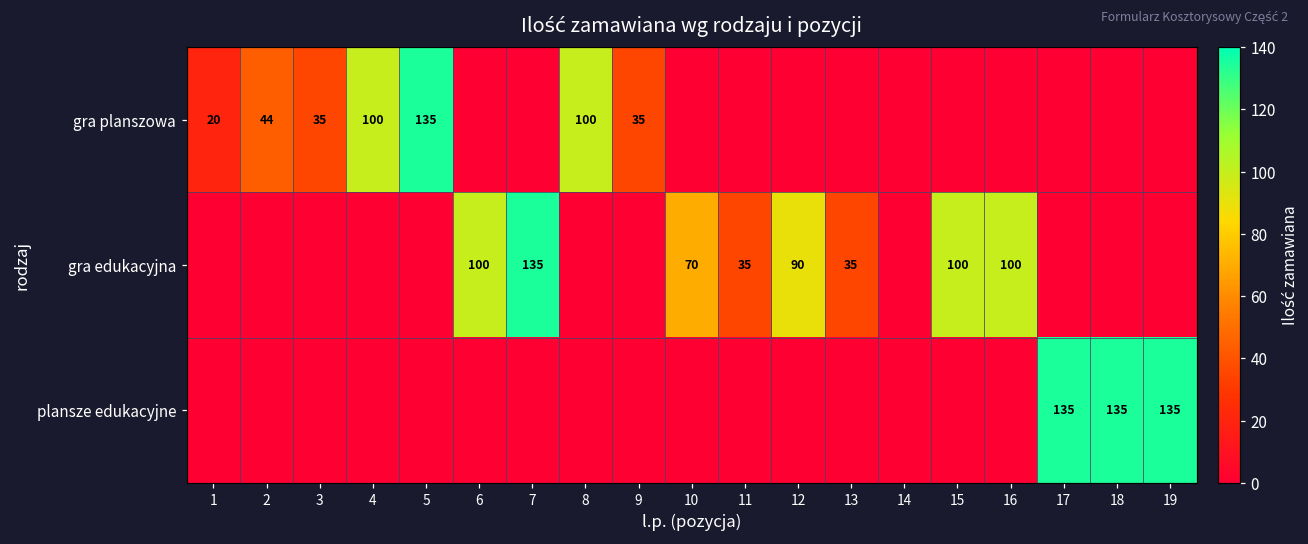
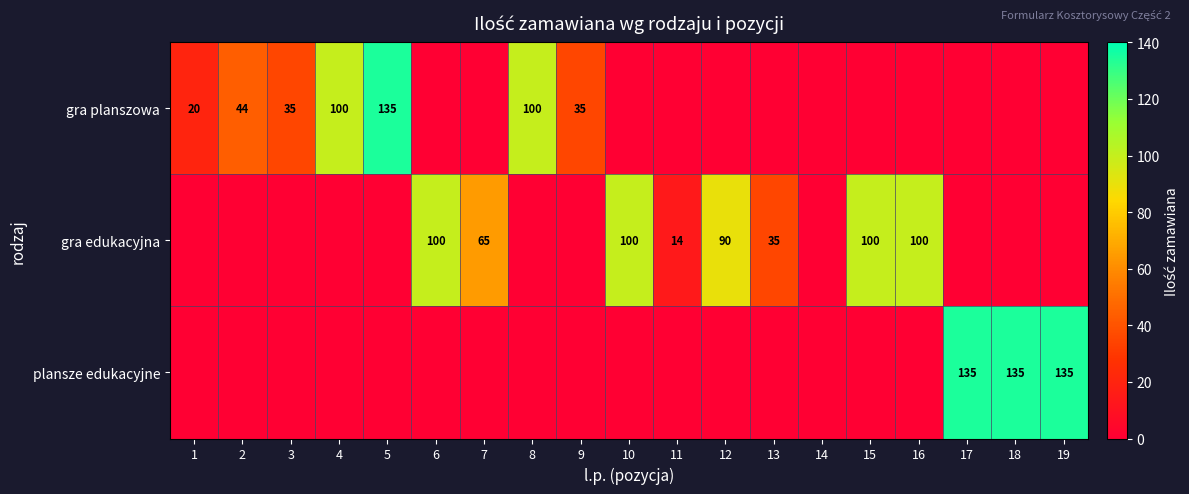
gra edukacyjna, 7: 135 -> 65
gra edukacyjna, 10: 70 -> 100
gra edukacyjna, 11: 35 -> 14
